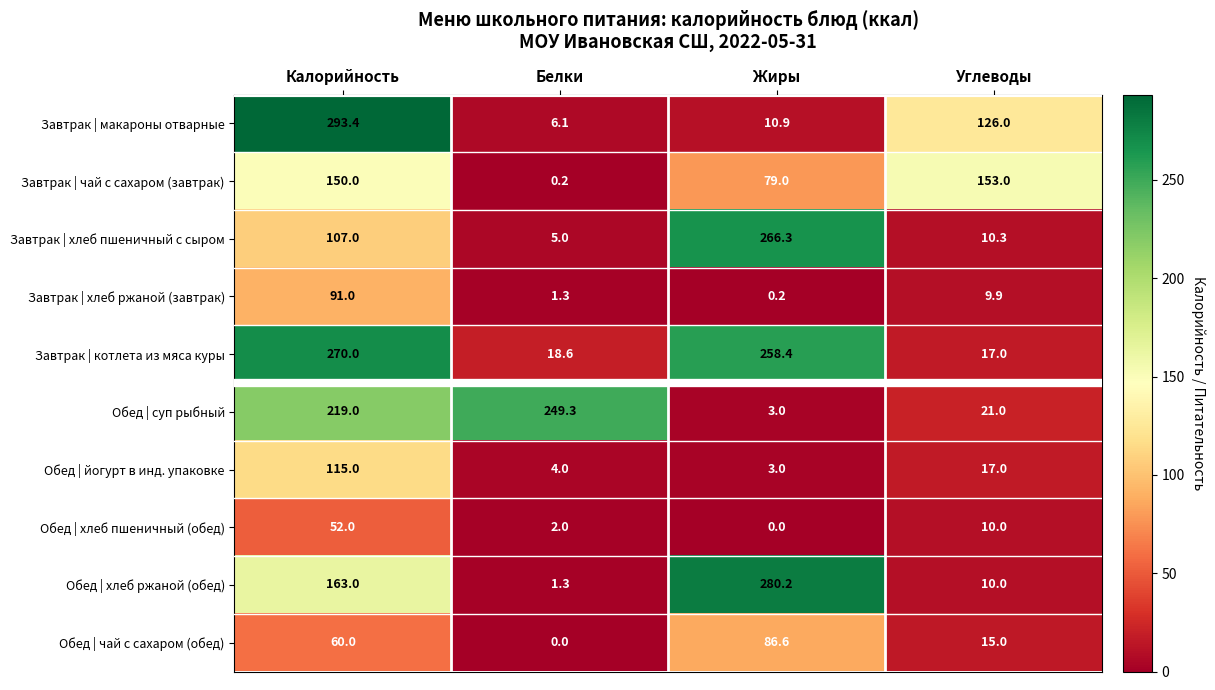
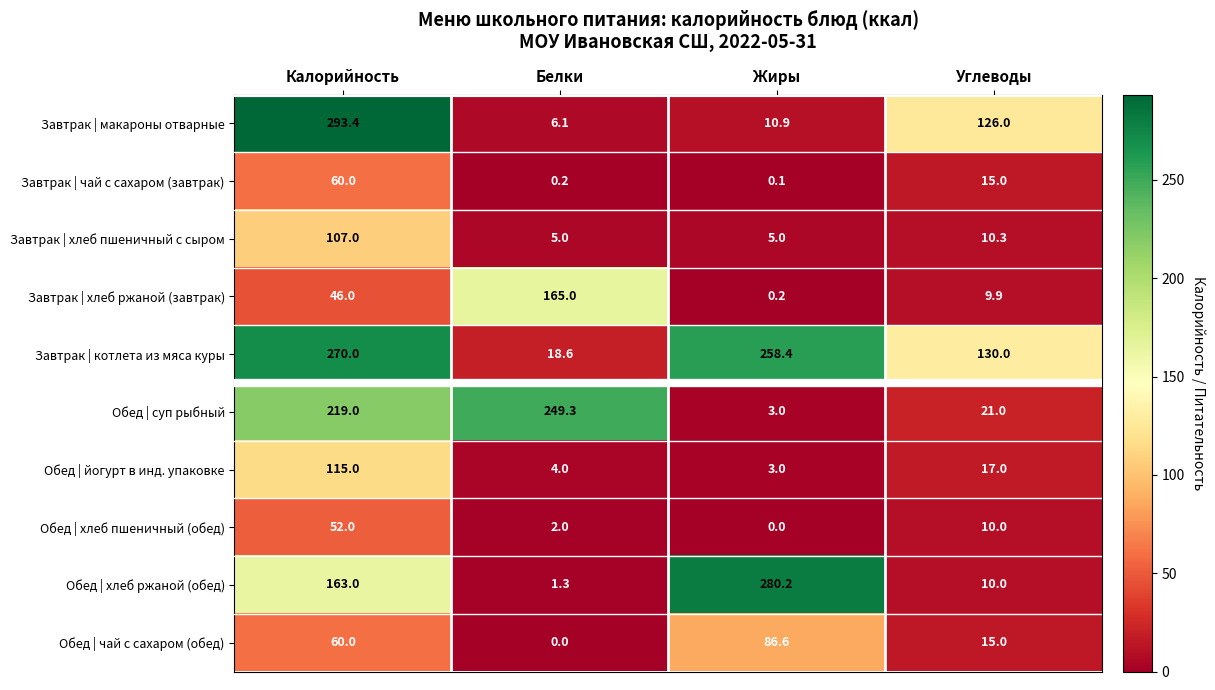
Завтрак | чай с сахаром (завтрак), Калорийность: 150.0 -> 60.0
Завтрак | чай с сахаром (завтрак), Жиры: 79.0 -> 0.1
Завтрак | чай с сахаром (завтрак), Углеводы: 153.0 -> 15.0
Завтрак | хлеб пшеничный с сыром, Жиры: 266.3 -> 5.0
Завтрак | хлеб ржаной (завтрак), Калорийность: 91.0 -> 46.0
Завтрак | хлеб ржаной (завтрак), Белки: 1.3 -> 165.0
Завтрак | котлета из мяса куры, Углеводы: 17.0 -> 130.0
